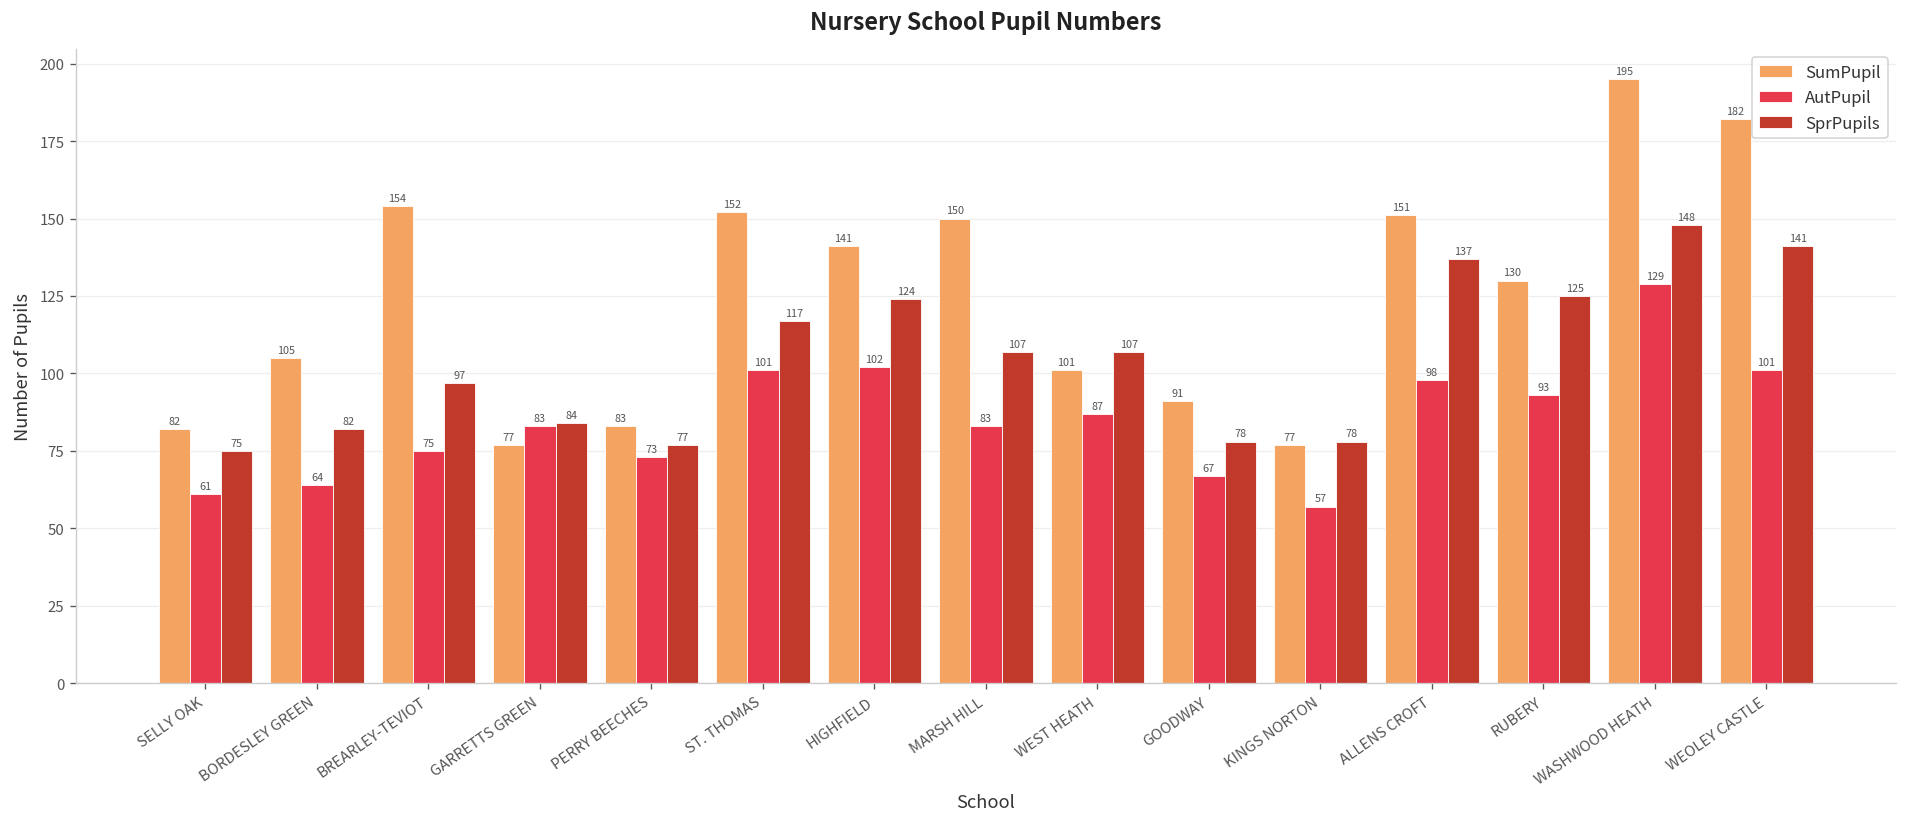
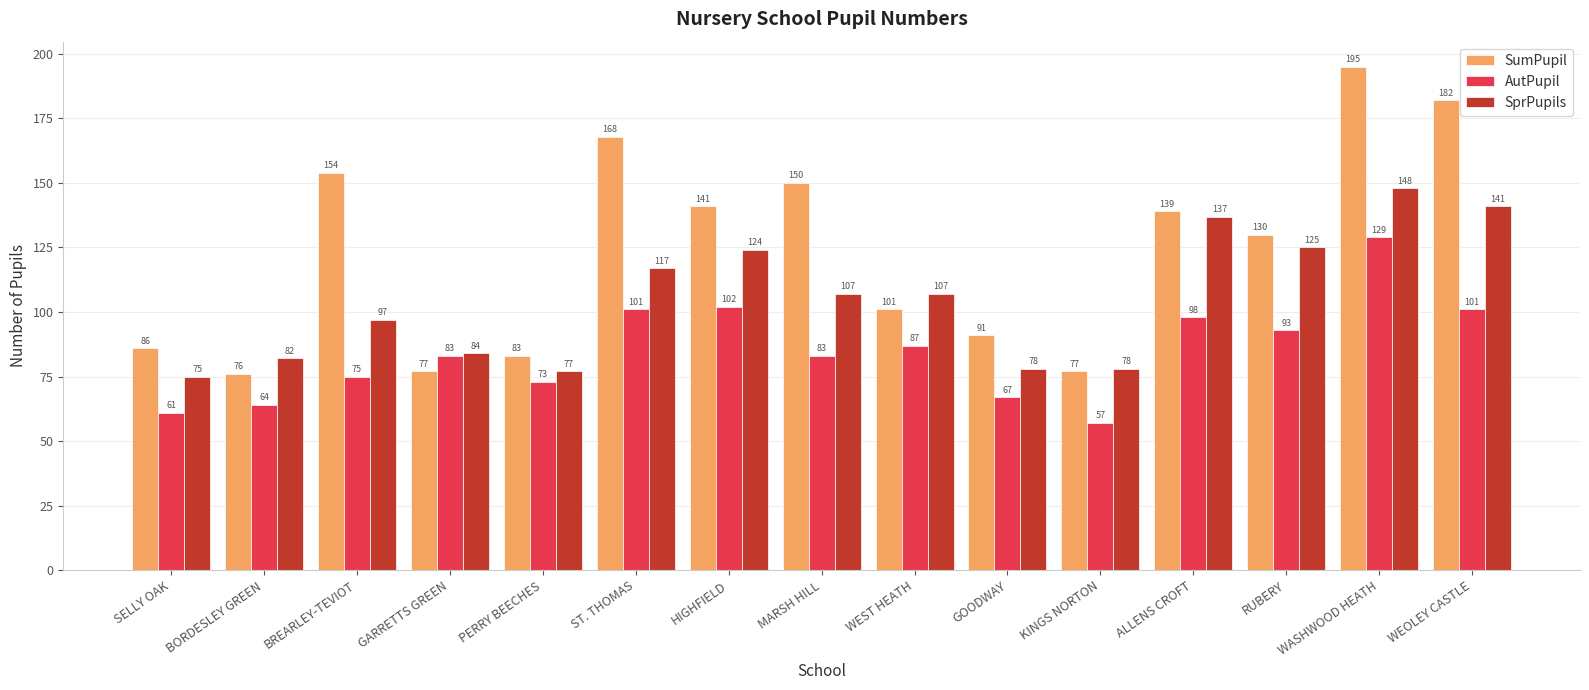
SumPupil, SELLY OAK: 82 -> 86
SumPupil, BORDESLEY GREEN: 105 -> 76
SumPupil, ST. THOMAS: 152 -> 168
SumPupil, ALLENS CROFT: 151 -> 139
